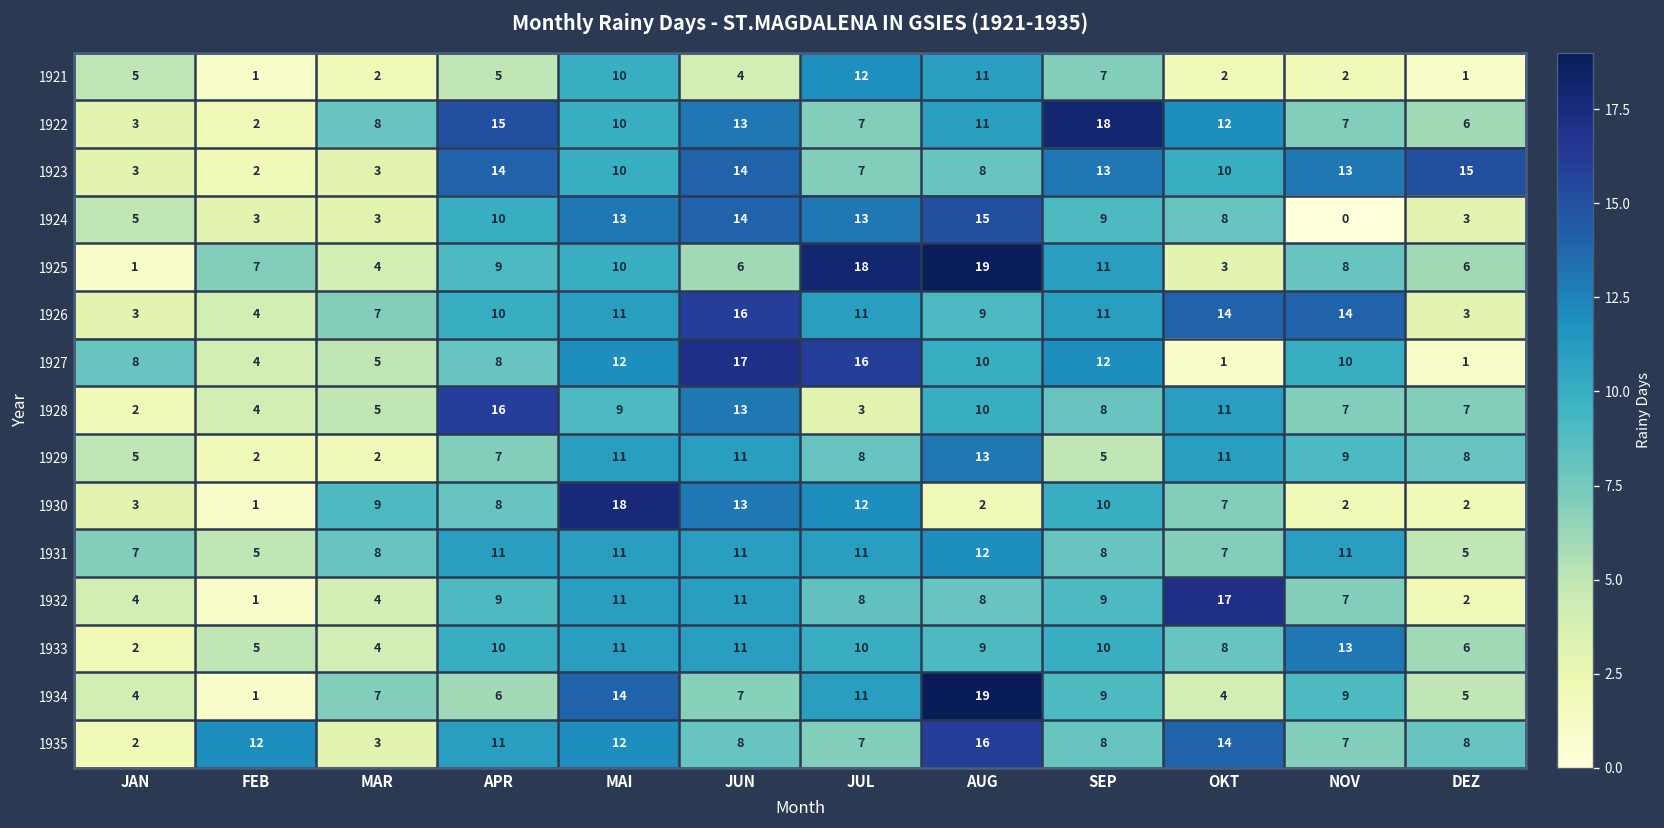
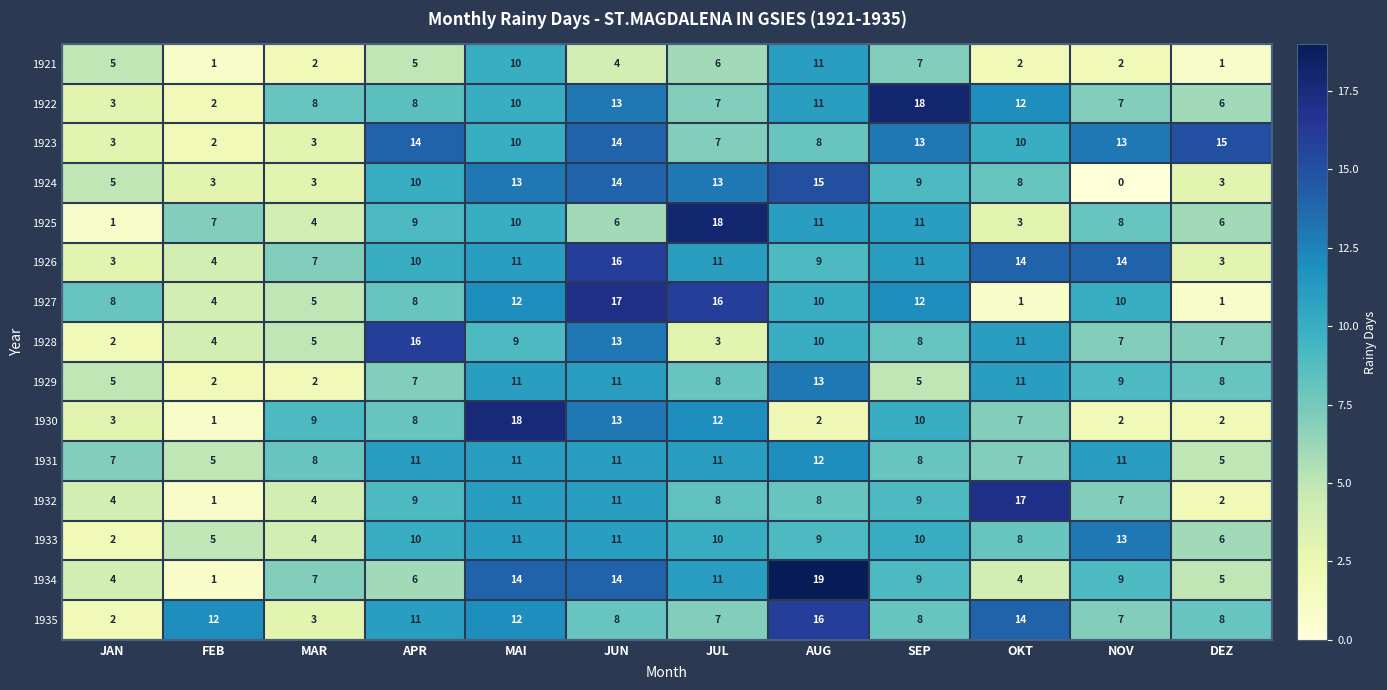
1921, JUL: 12 -> 6
1922, APR: 15 -> 8
1925, AUG: 19 -> 11
1934, JUN: 7 -> 14
